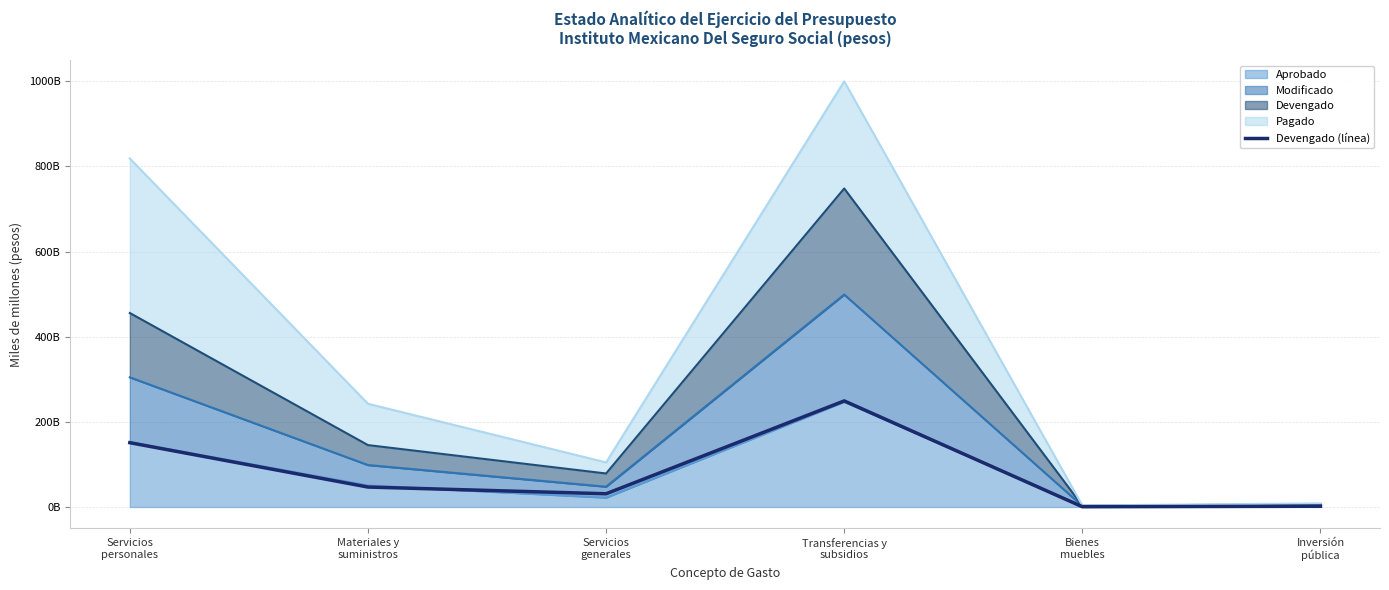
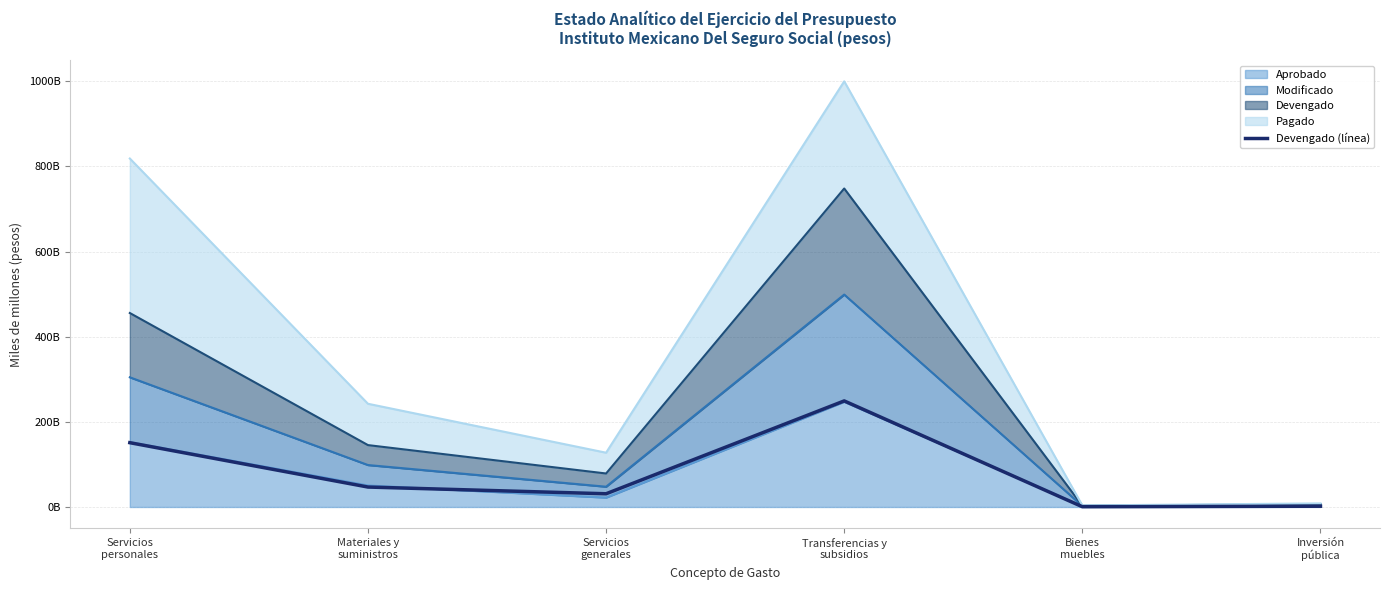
Pagado, Servicios generales: 30000000000 -> 50000000000
